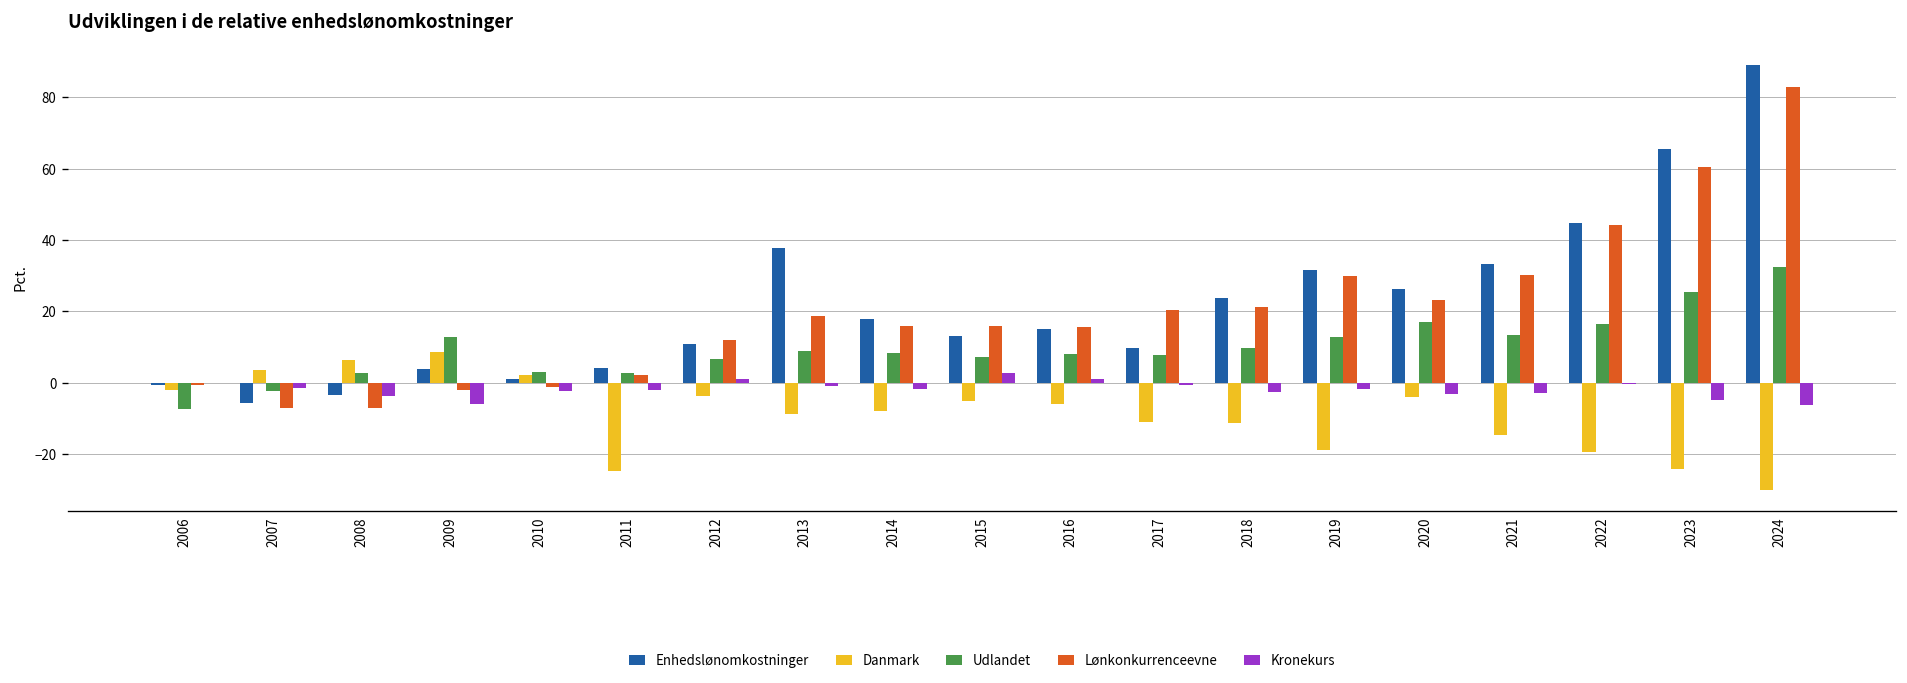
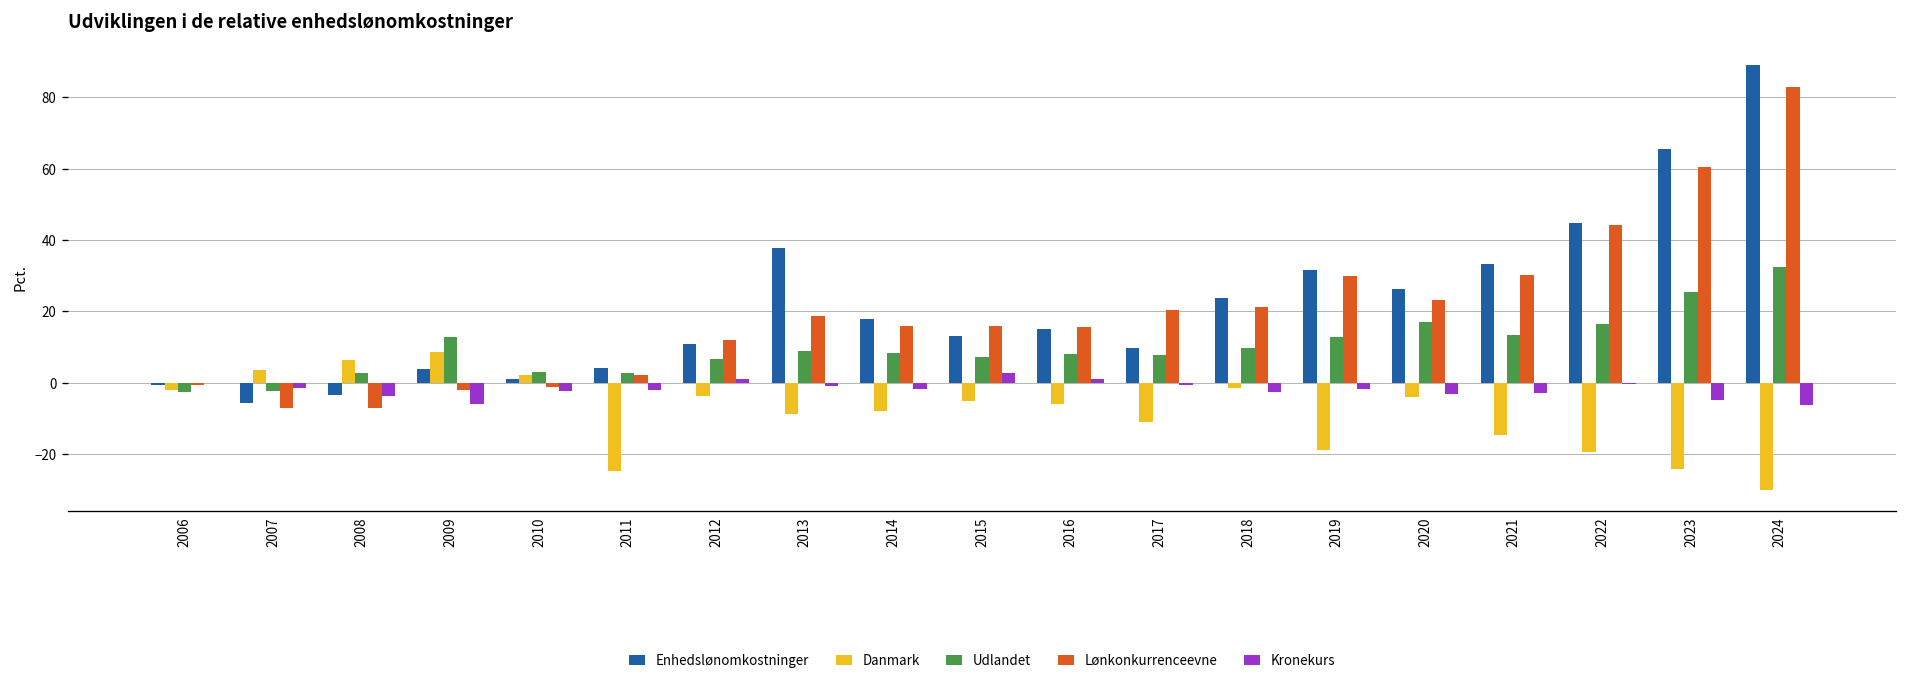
Udlandet, 2006: -8 -> -3
Danmark, 2018: -11 -> -1
